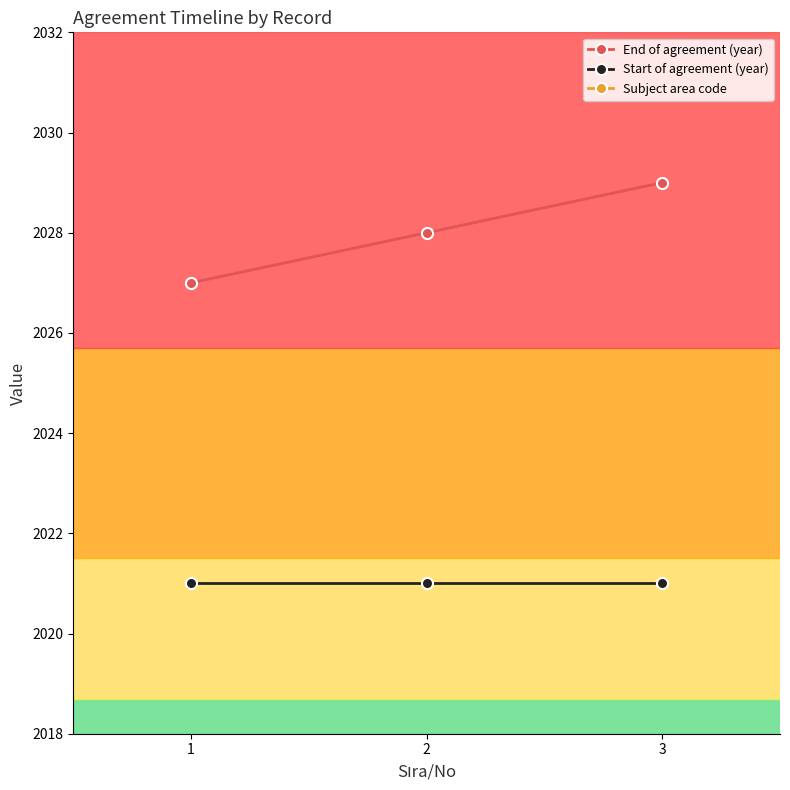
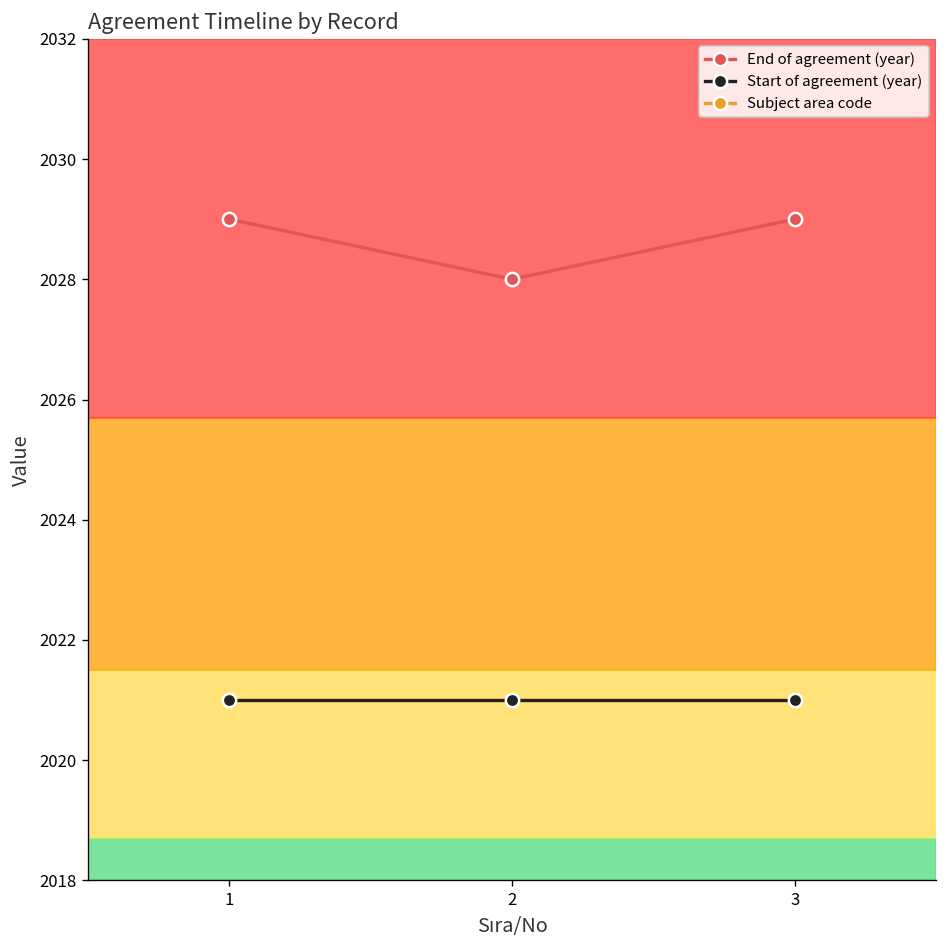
End of agreement (year), 1: 2027 -> 2029
